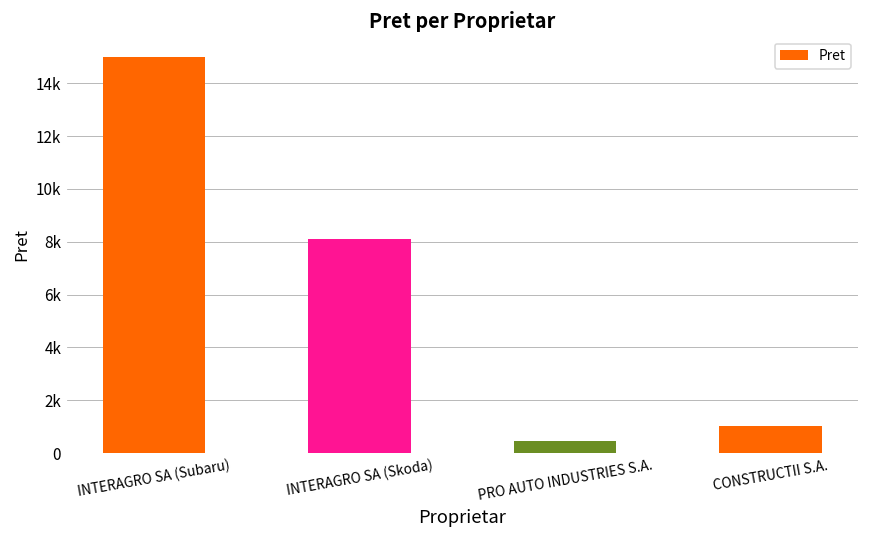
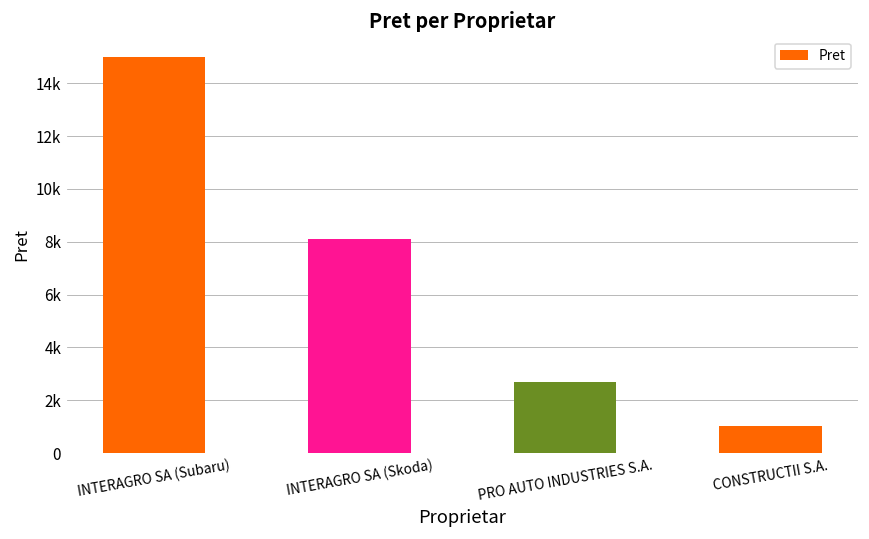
PRO AUTO INDUSTRIES S.A.: 400 -> 2700
